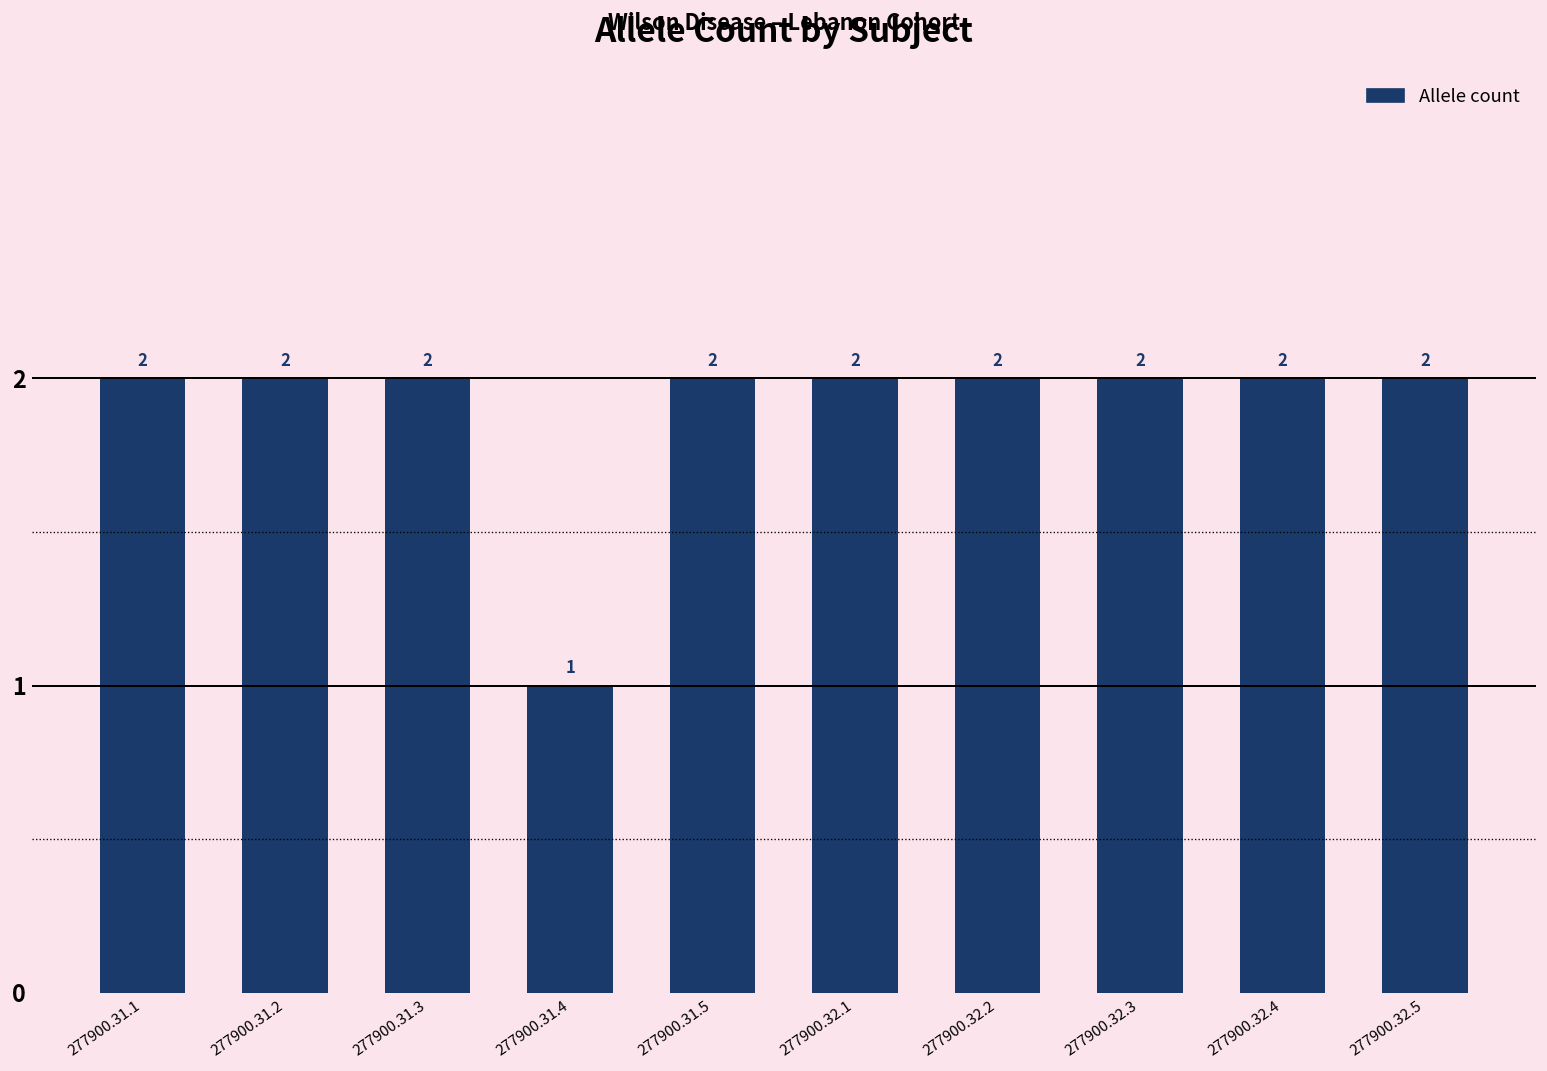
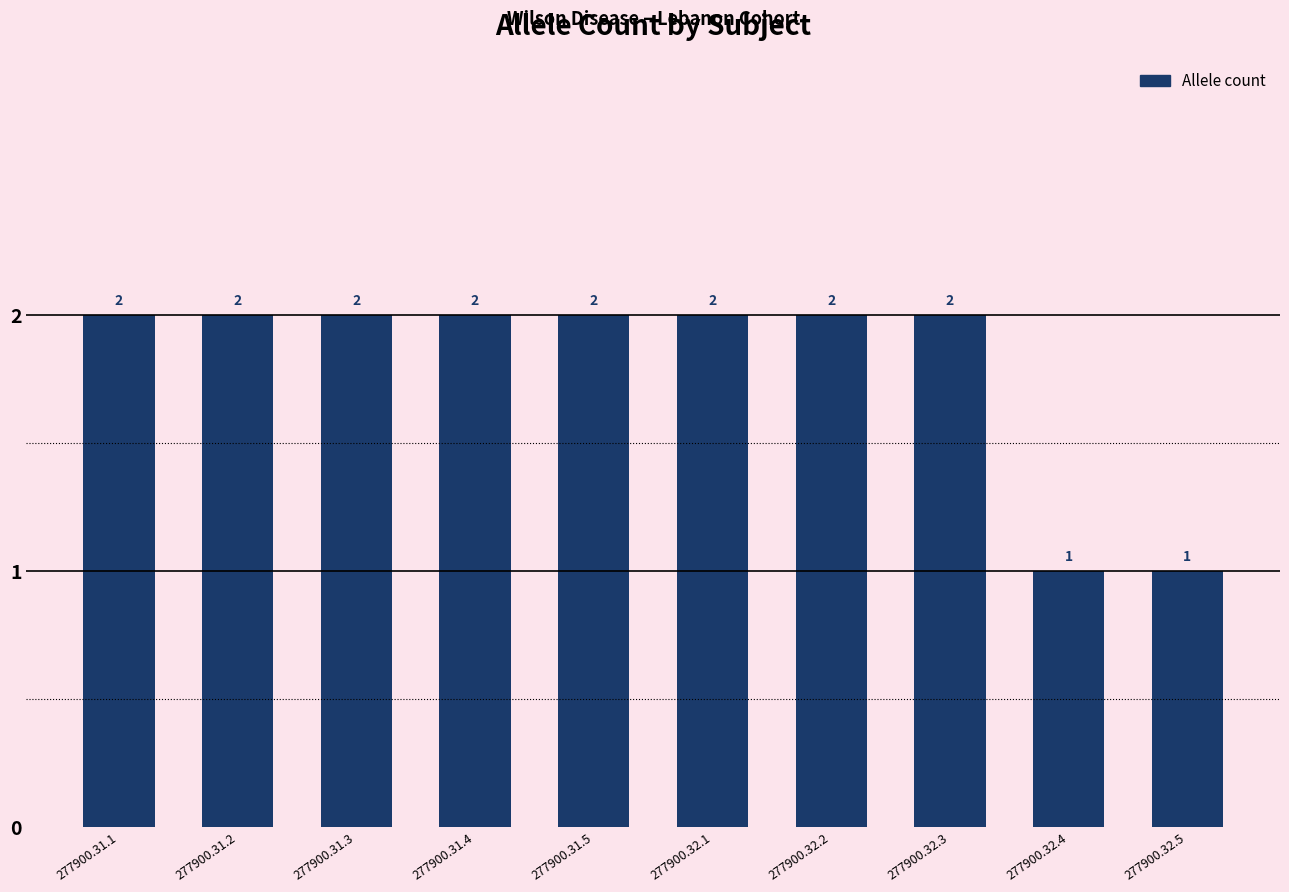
277900.31.4: 1 -> 2
277900.32.4: 2 -> 1
277900.32.5: 2 -> 1
